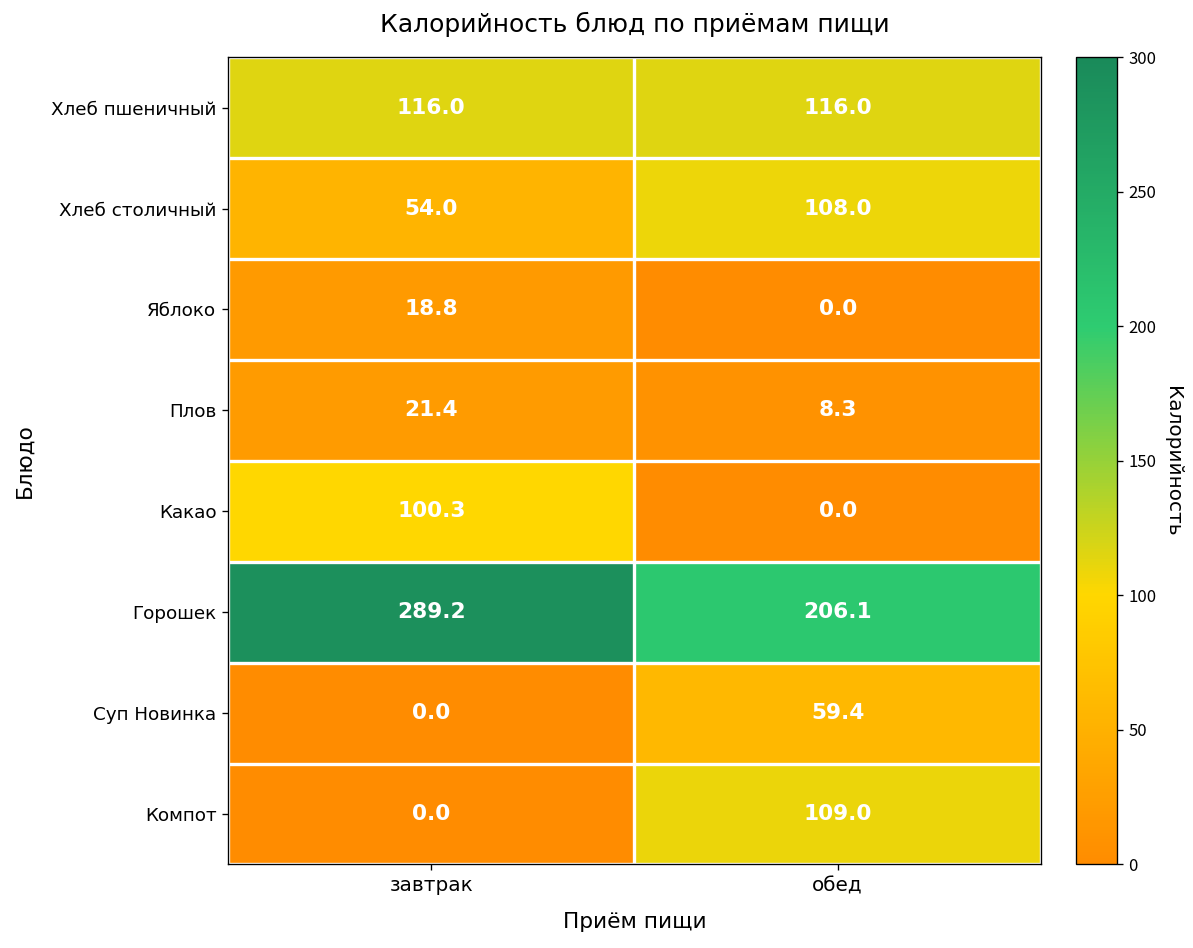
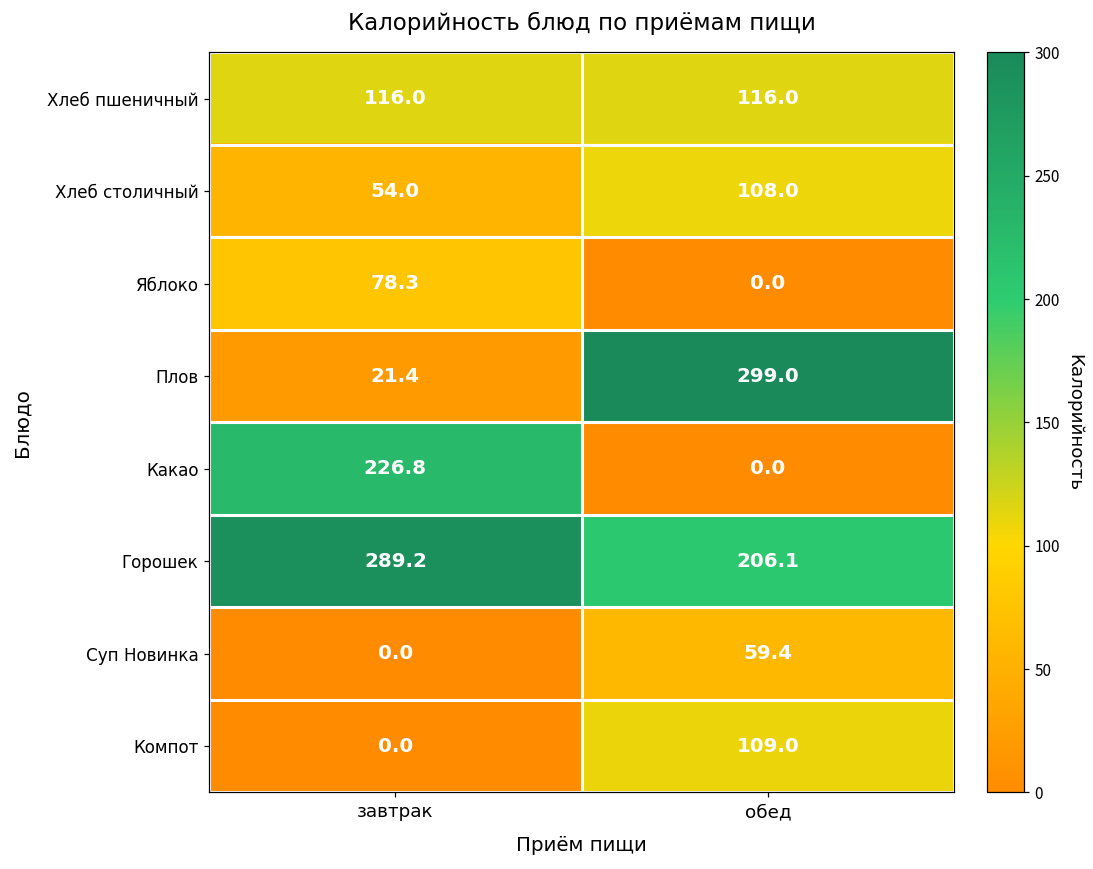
Яблоко, завтрак: 18.8 -> 78.3
Плов, обед: 8.3 -> 299.0
Какао, завтрак: 100.3 -> 226.8
